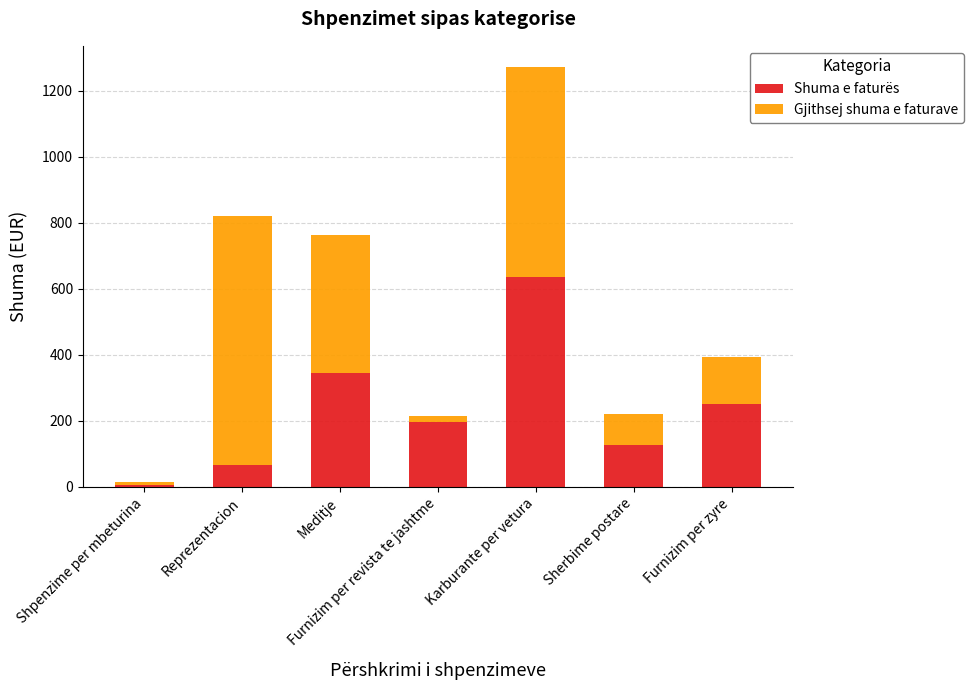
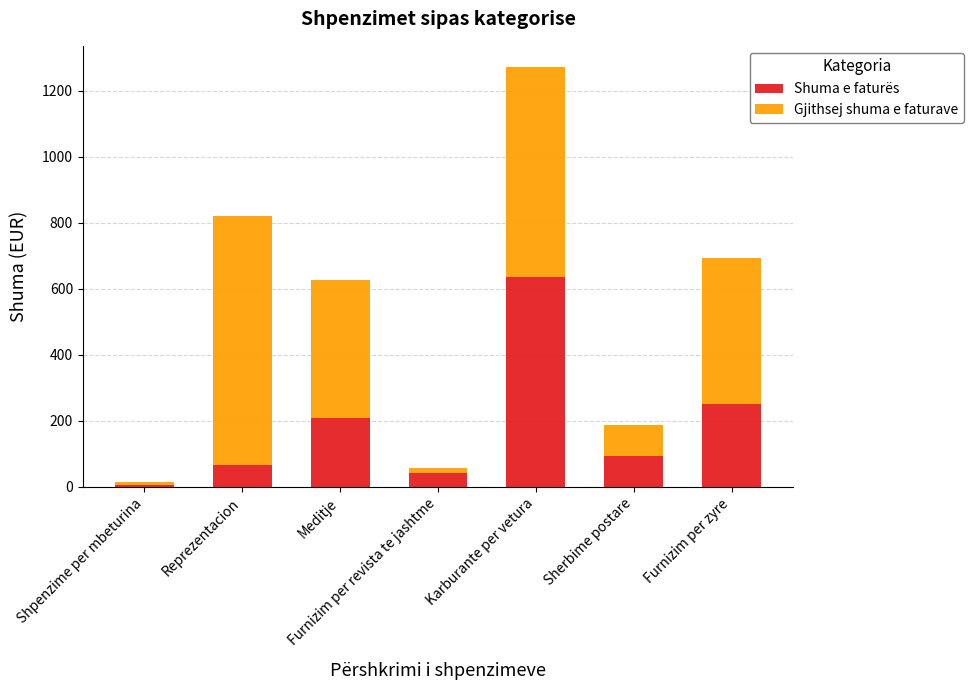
Shuma e faturës, Meditje: 340 -> 210
Shuma e faturës, Furnizim per revista te jashtme: 200 -> 40
Shuma e faturës, Sherbime postare: 130 -> 90
Gjithsej shuma e faturave, Furnizim per zyre: 140 -> 440
